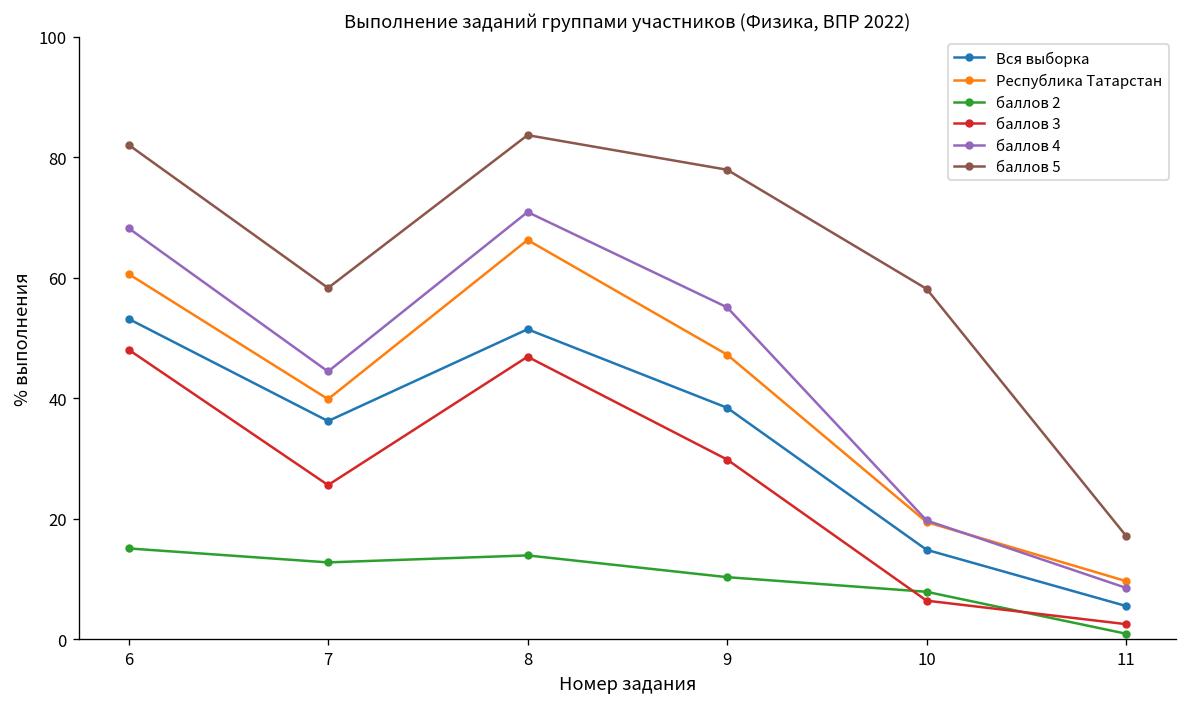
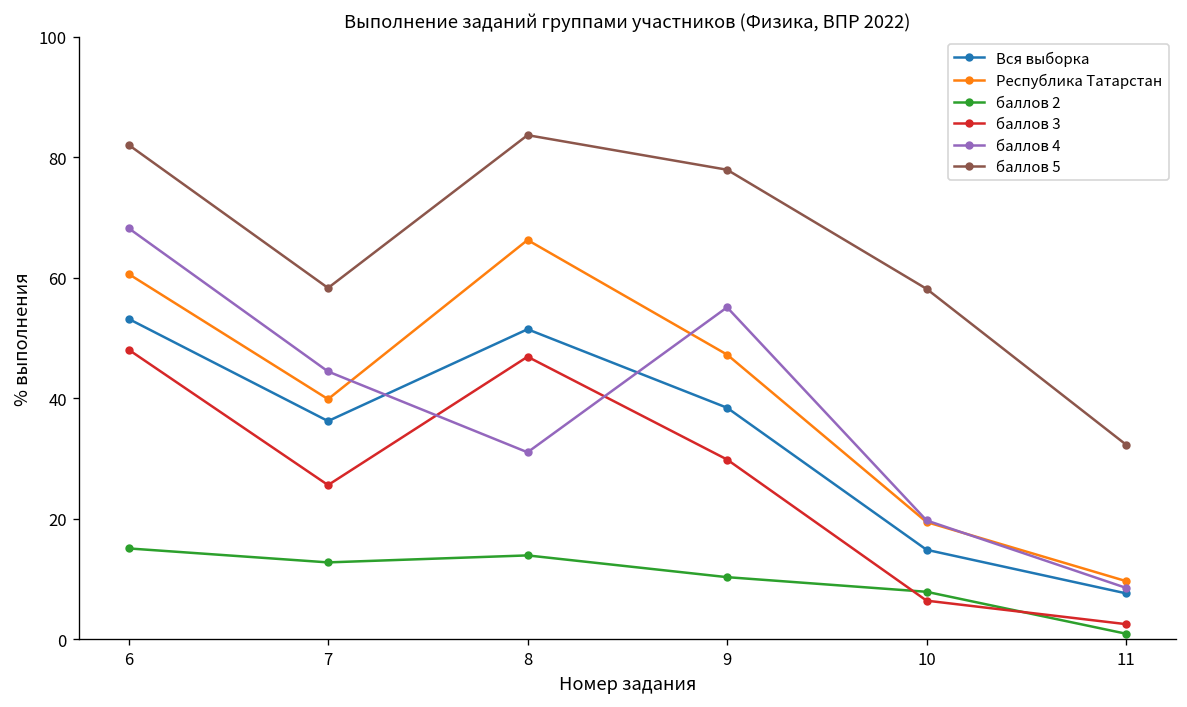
баллов 4, 8: 71 -> 31
Вся выборка, 11: 6 -> 8
баллов 5, 11: 17 -> 32
